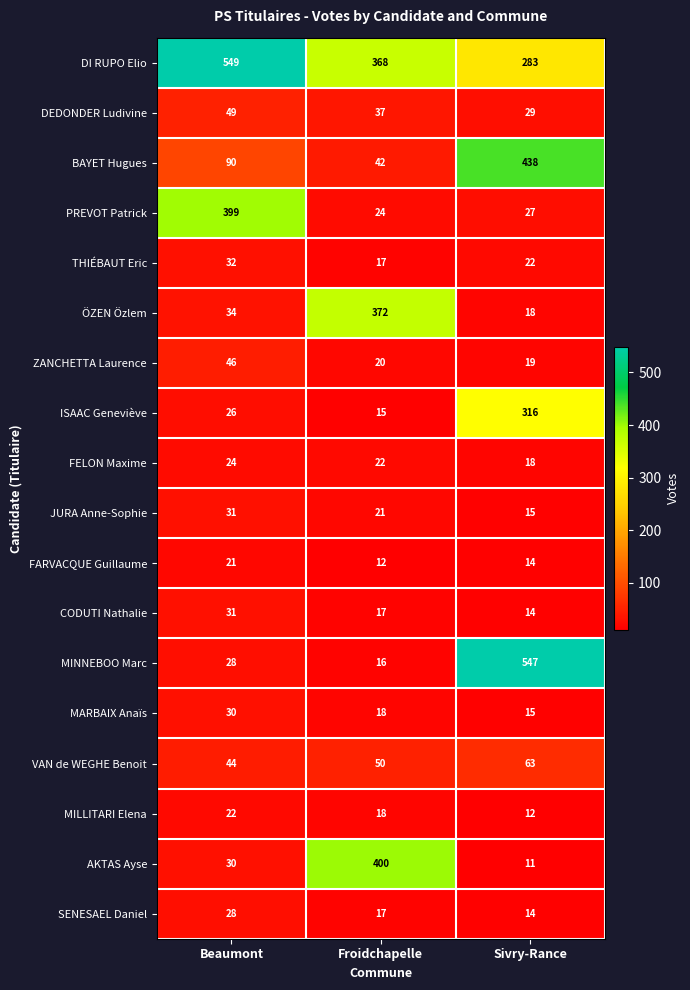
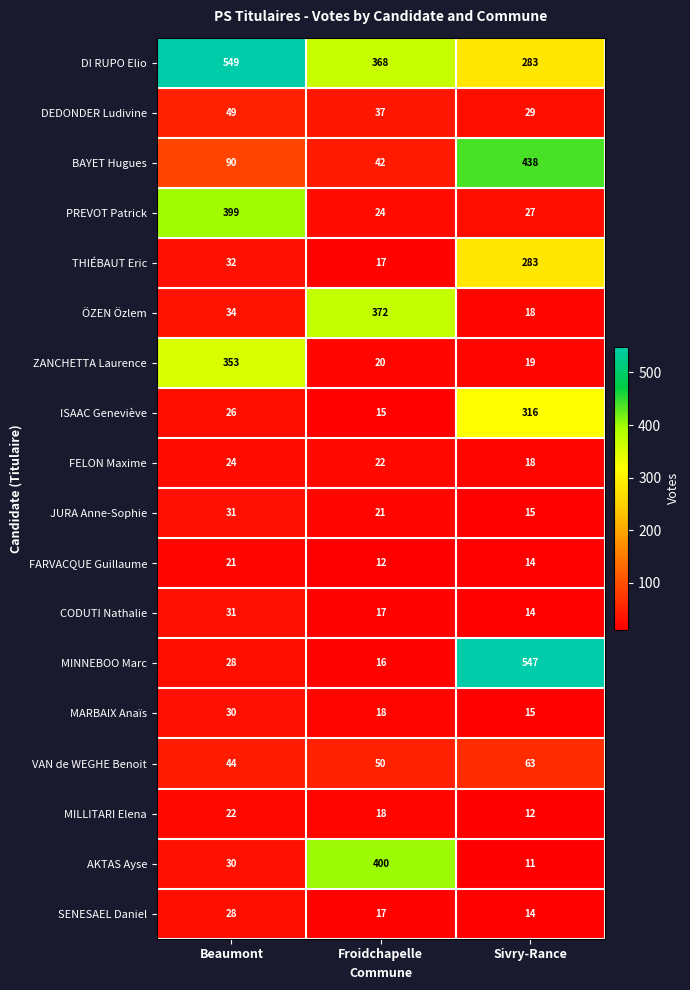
THIÉBAUT Eric, Sivry-Rance: 22 -> 283
ZANCHETTA Laurence, Beaumont: 46 -> 353
